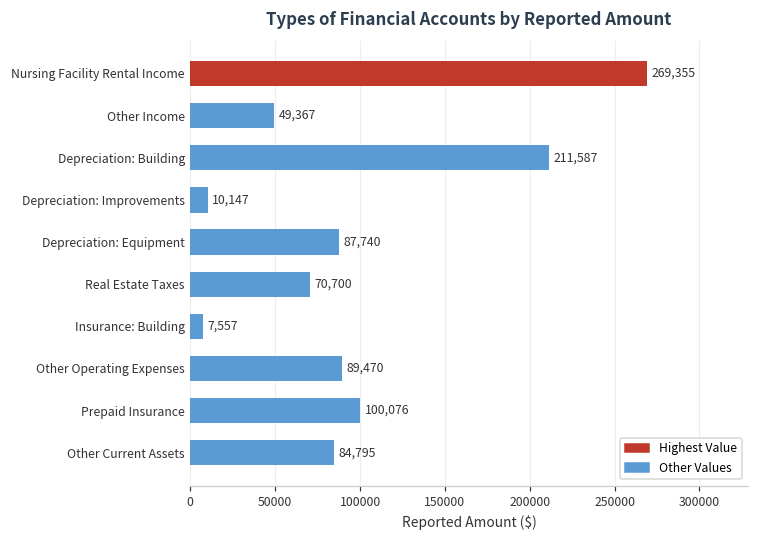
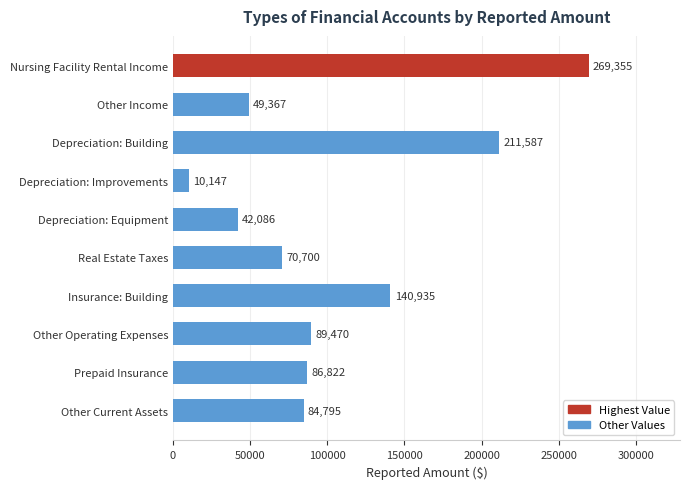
Depreciation: Equipment: 87,740 -> 42,086
Insurance: Building: 7,557 -> 140,935
Prepaid Insurance: 100,076 -> 86,822
